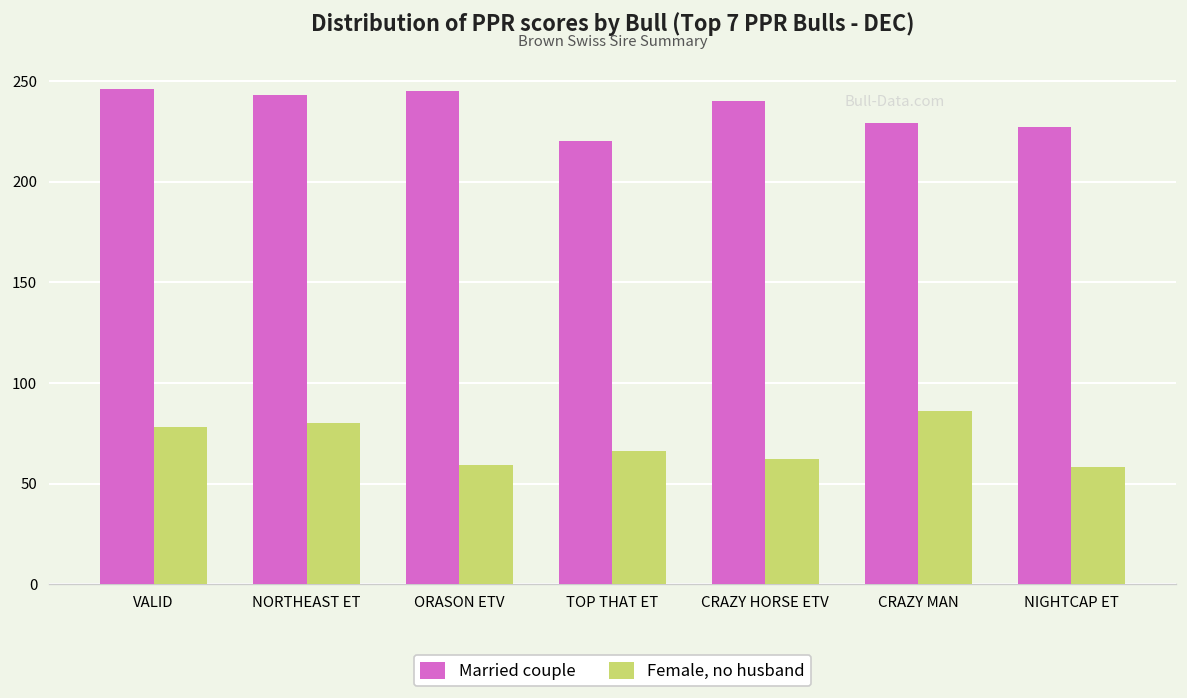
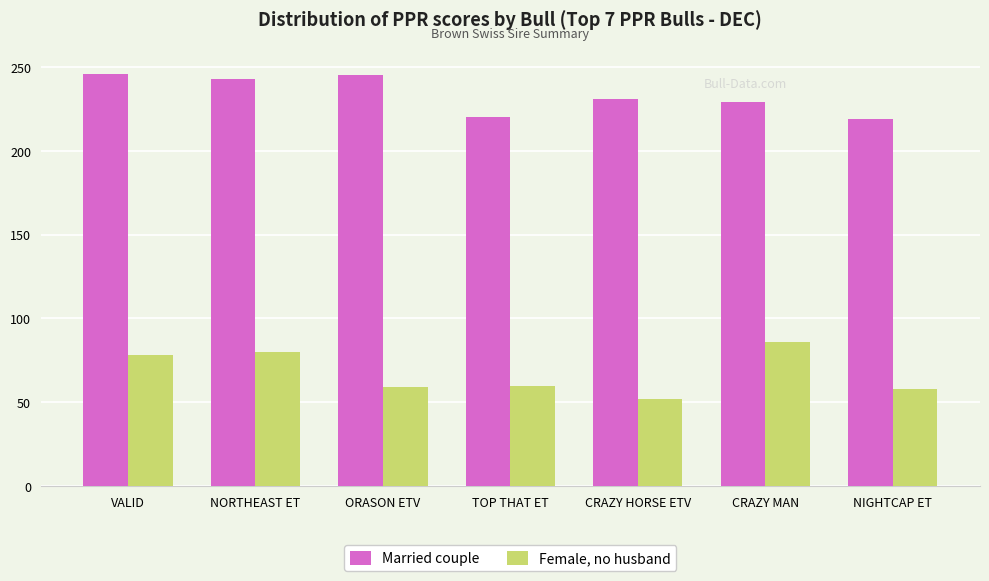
Female, no husband, TOP THAT ET: 66 -> 60
Married couple, CRAZY HORSE ETV: 240 -> 231
Female, no husband, CRAZY HORSE ETV: 62 -> 52
Married couple, NIGHTCAP ET: 227 -> 219
